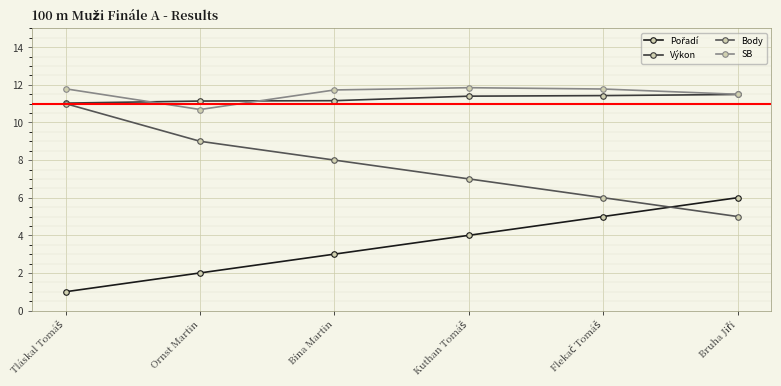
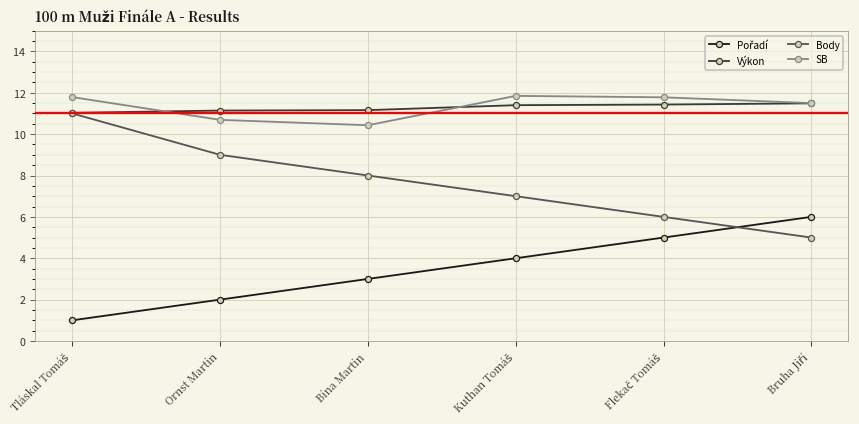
SB, Bína Martin: 11.7 -> 10.4
